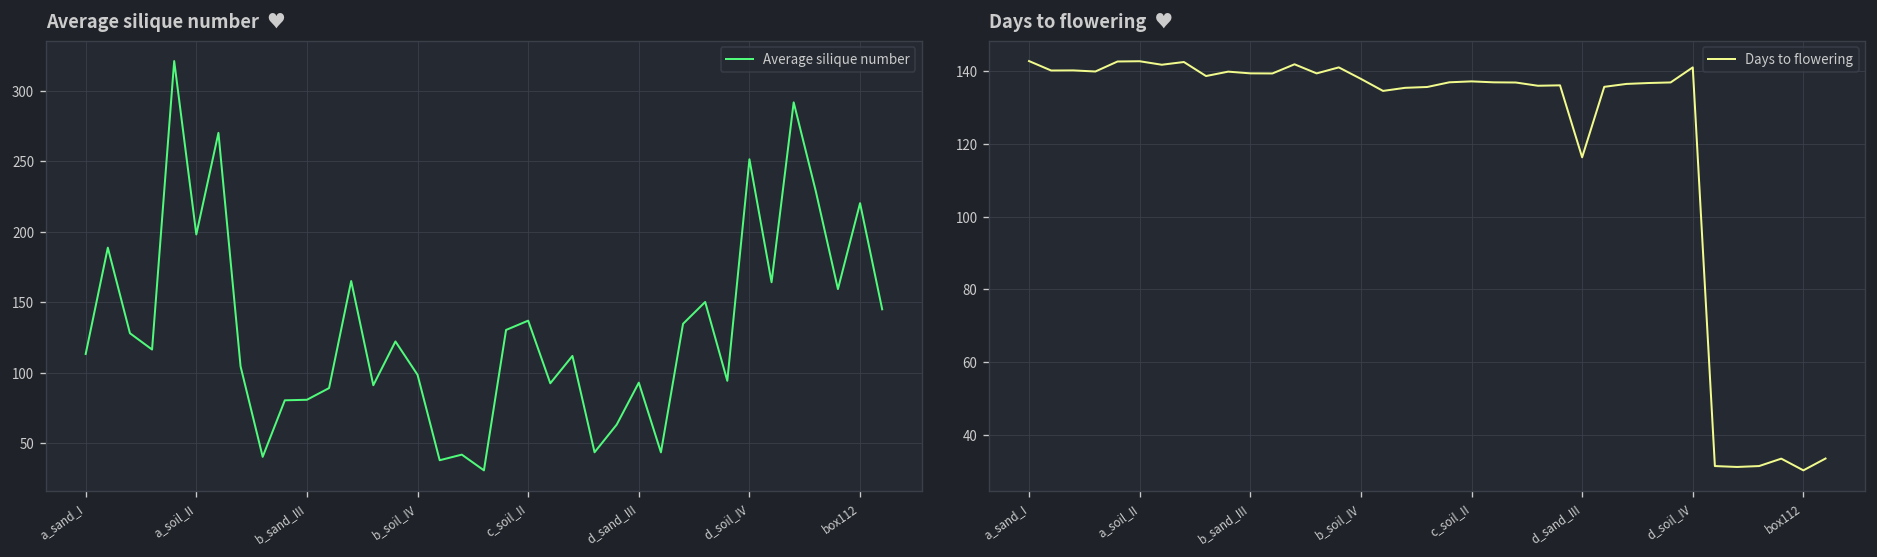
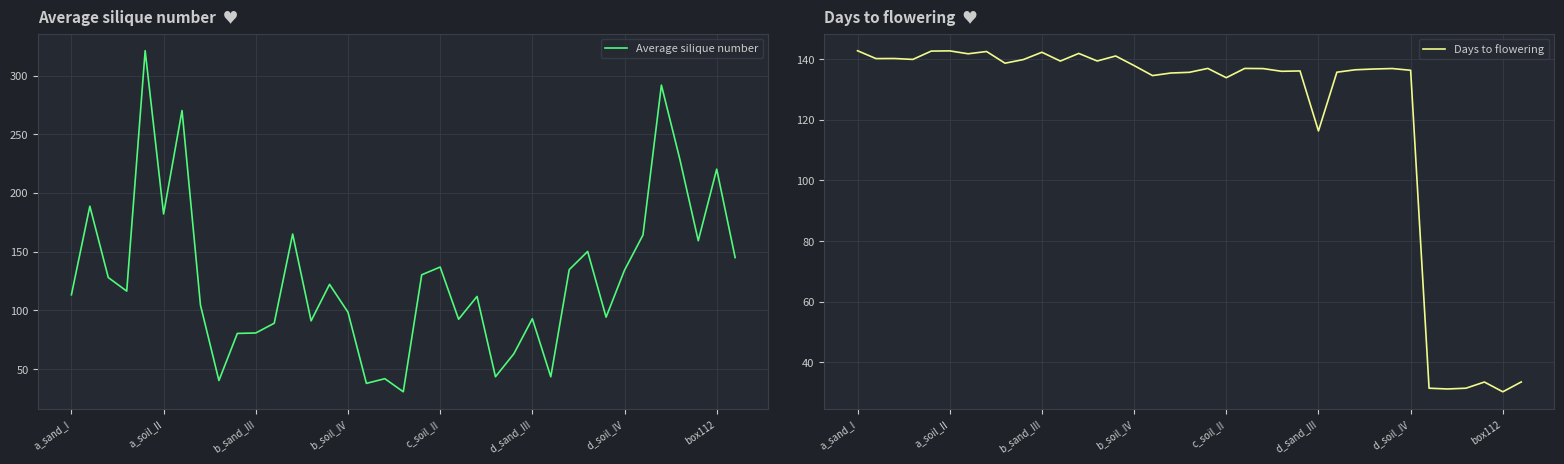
Average silique number ♥, a_soil_II: 198 -> 182
Average silique number ♥, d_soil_IV: 252 -> 134
Days to flowering ♥, b_sand_III: 139 -> 142
Days to flowering ♥, c_soil_II: 137 -> 134
Days to flowering ♥, d_soil_IV: 141 -> 136
